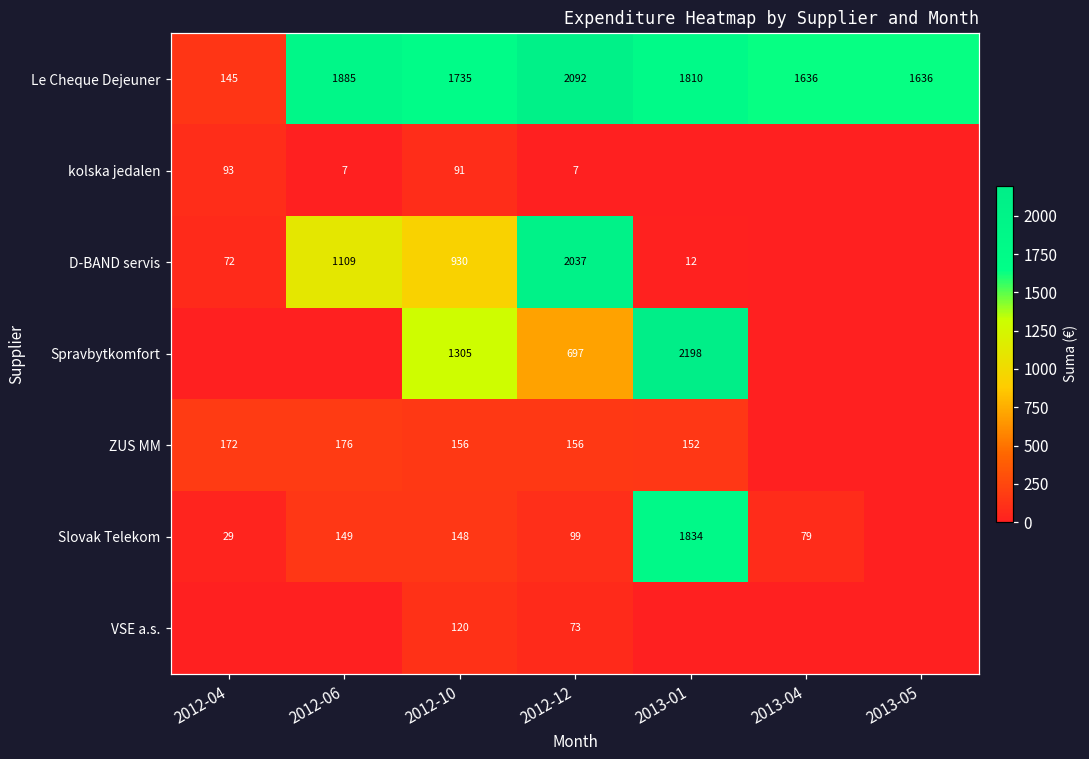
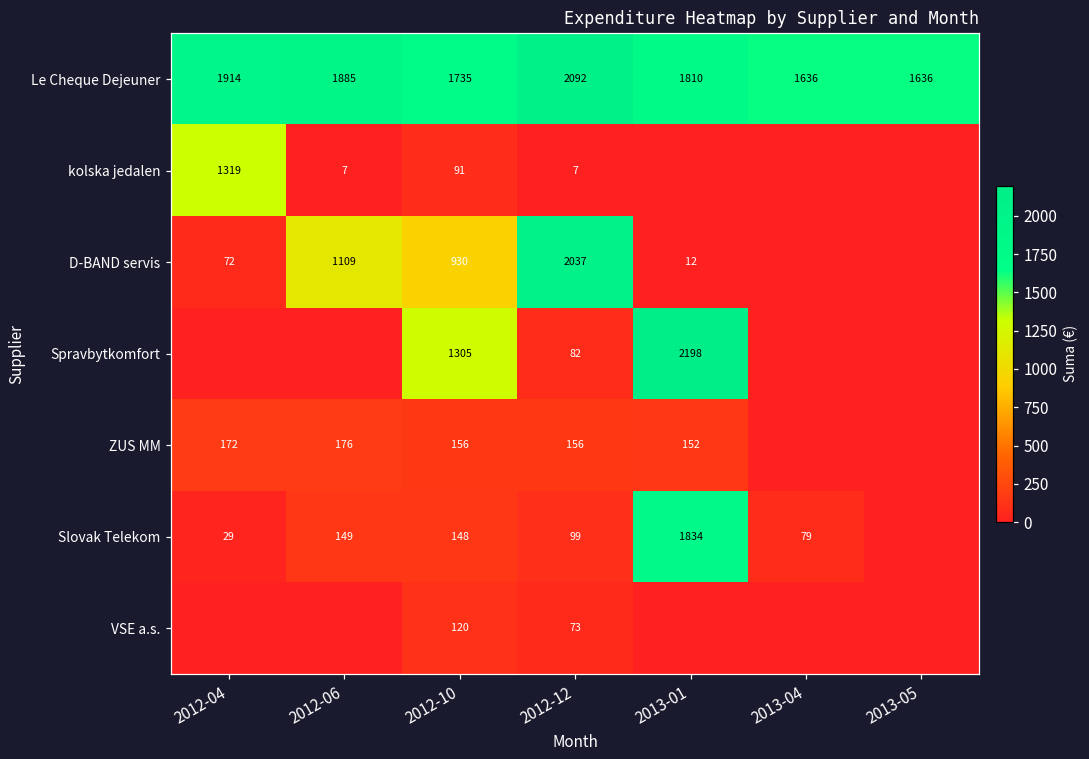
Le Cheque Dejeuner, 2012-04: 145 -> 1914
kolska jedalen, 2012-04: 93 -> 1319
Spravbytkomfort, 2012-12: 697 -> 82
